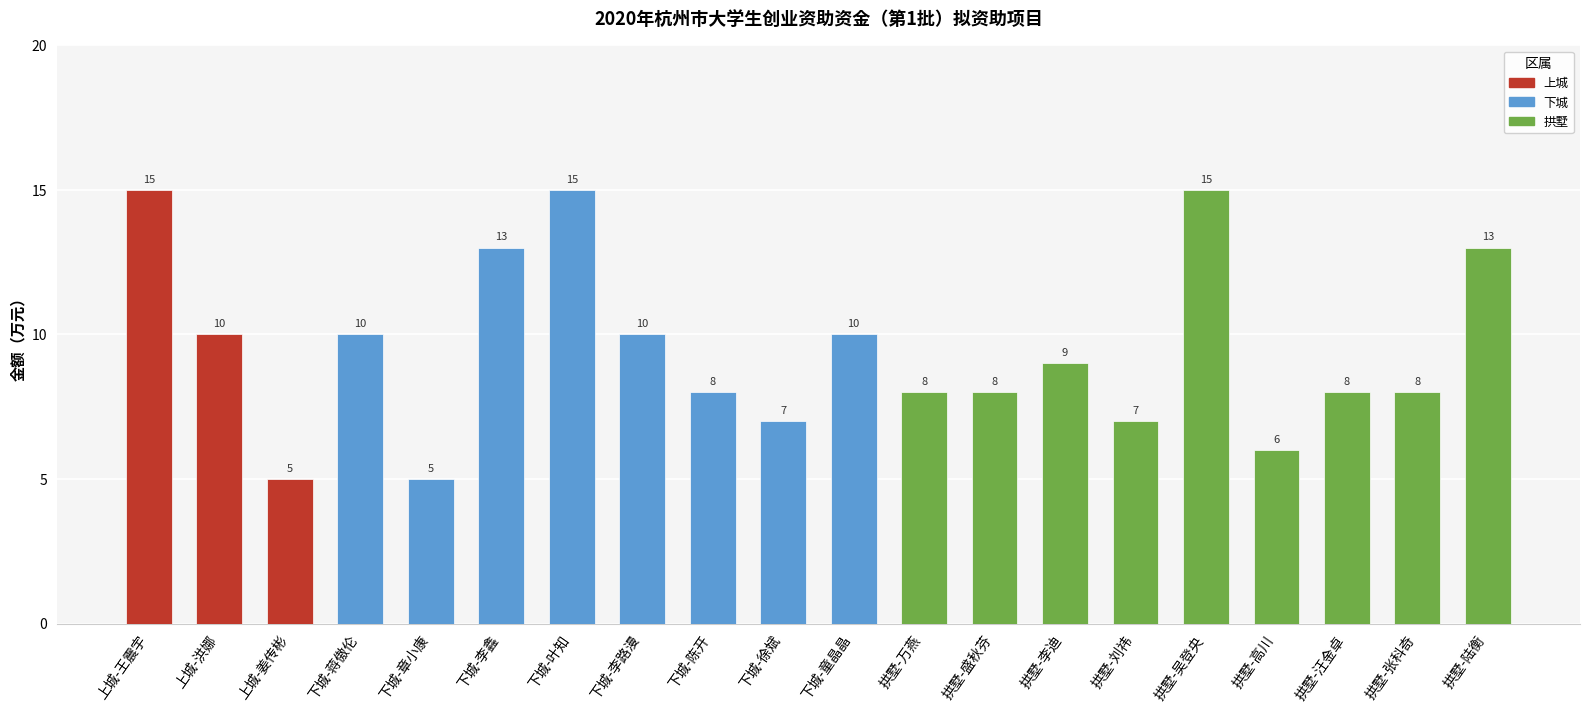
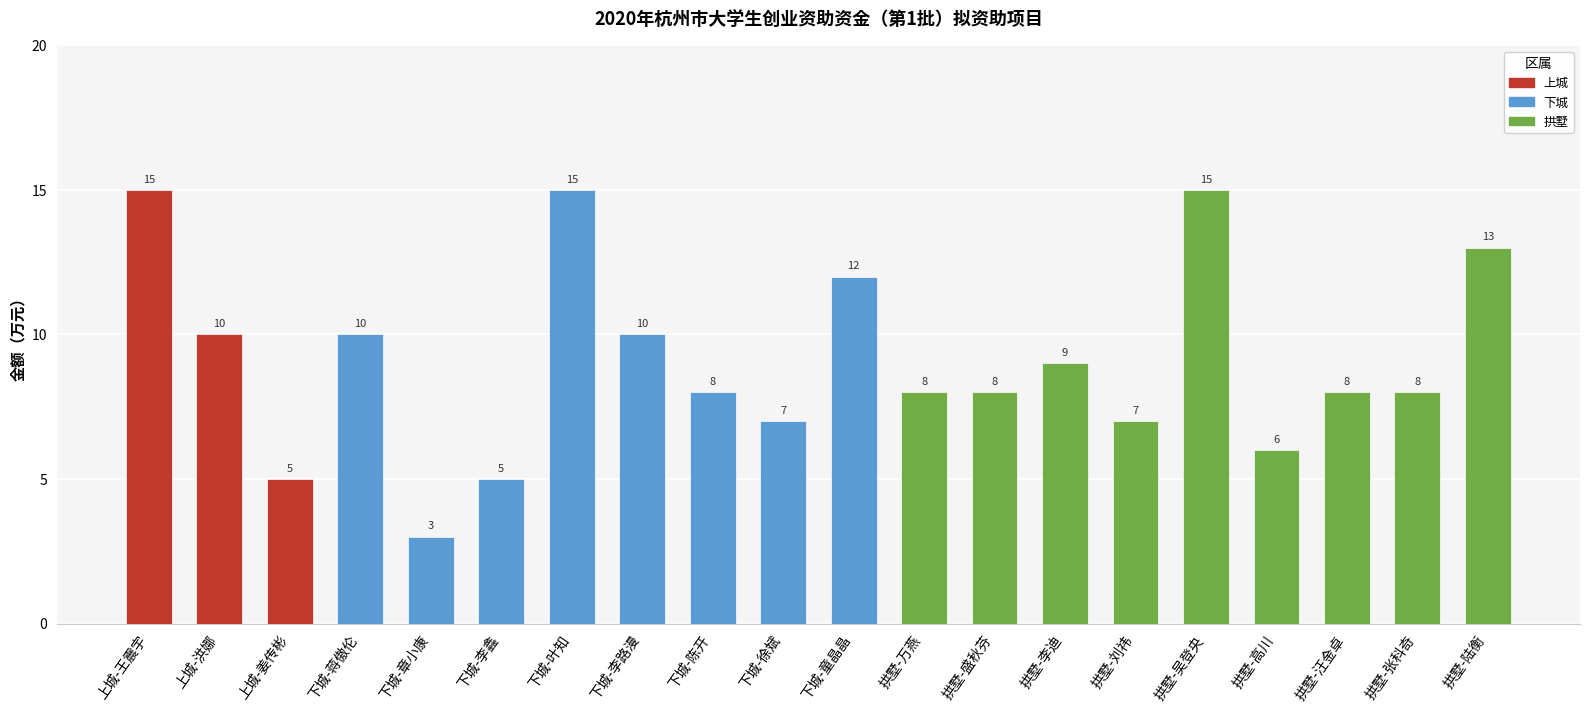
下城-章小康: 5 -> 3
下城-李鑫: 13 -> 5
下城-童晶晶: 10 -> 12
